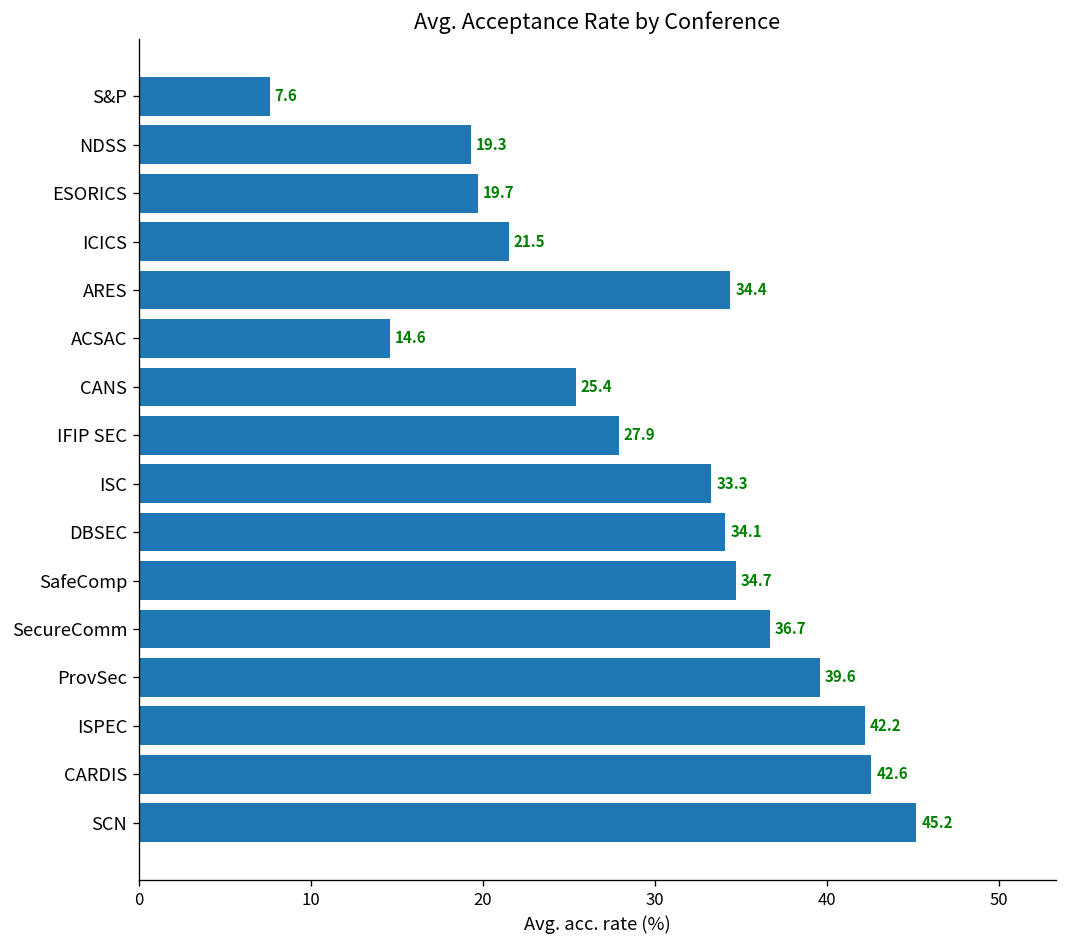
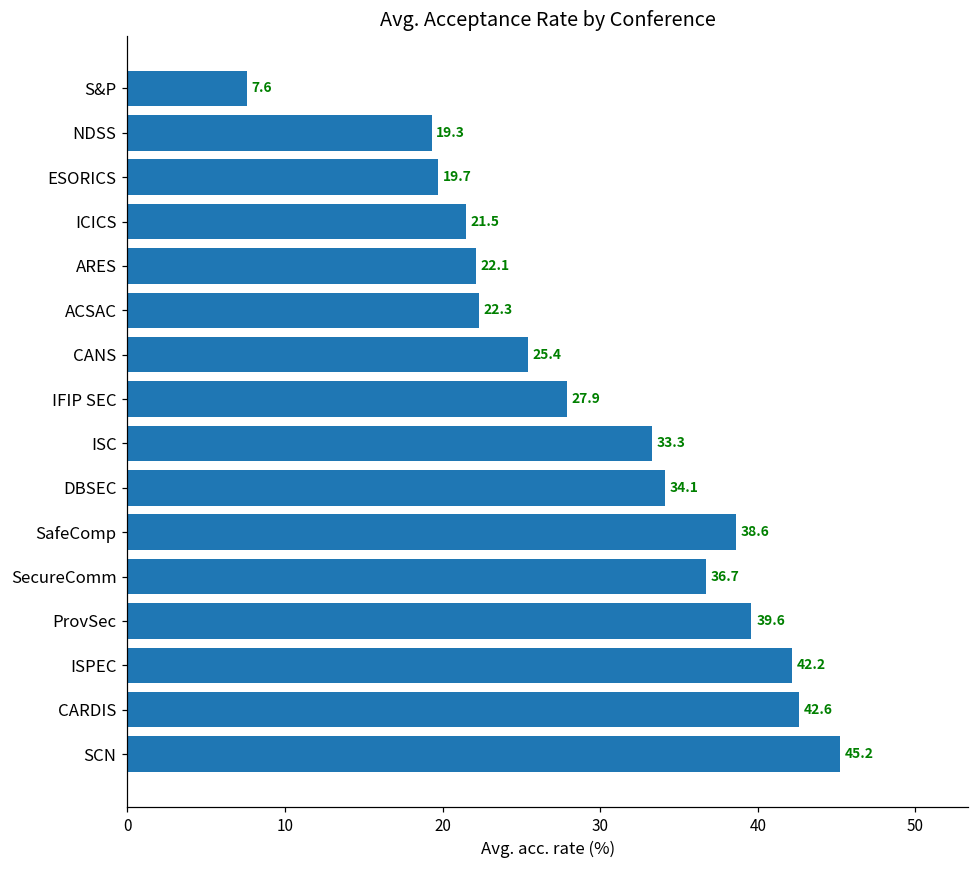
ARES: 34.4 -> 22.1
ACSAC: 14.6 -> 22.3
SafeComp: 34.7 -> 38.6
